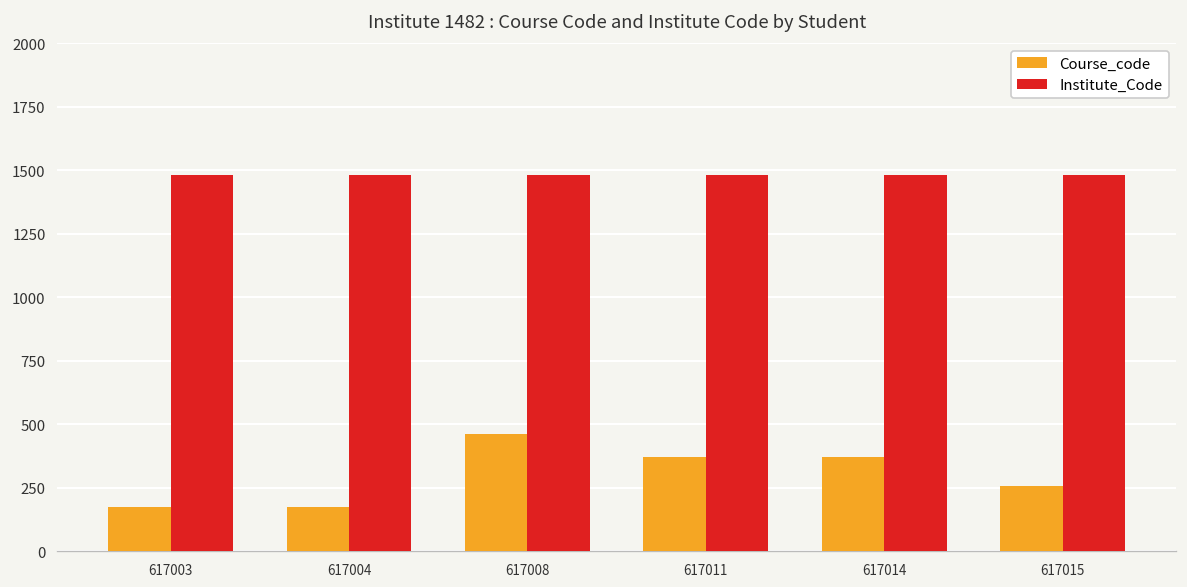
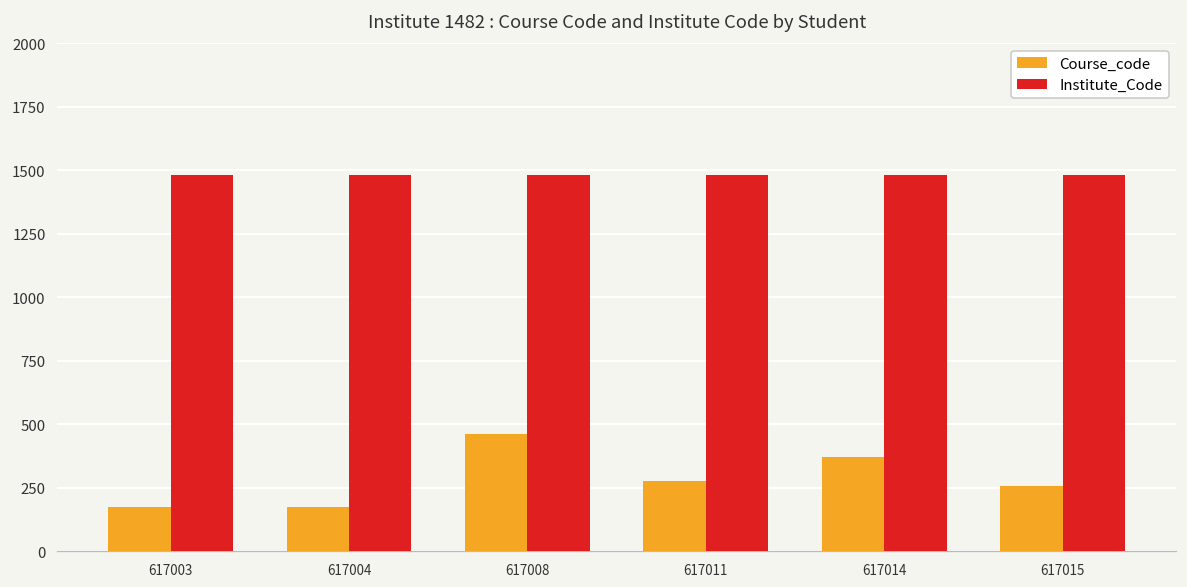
Course_code, 617011: 370 -> 280
